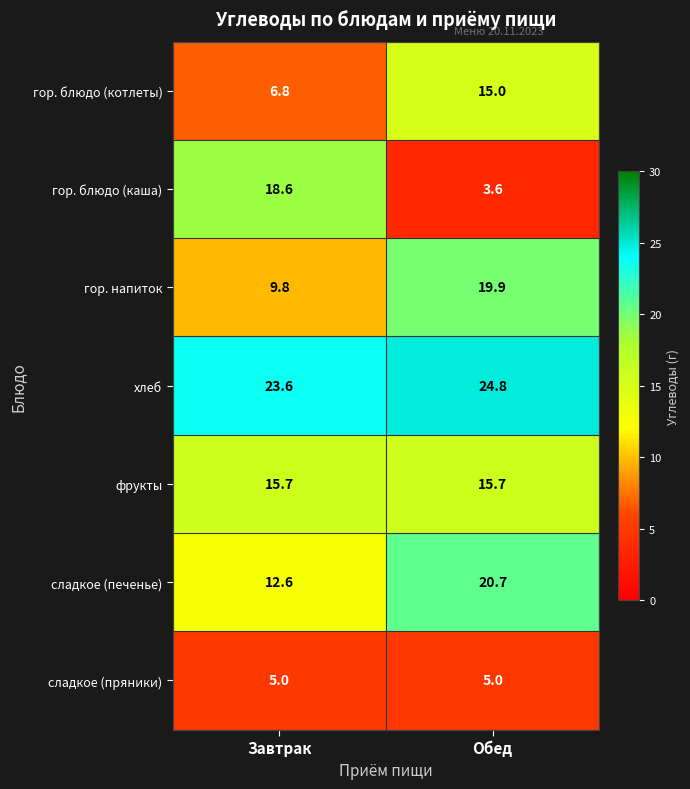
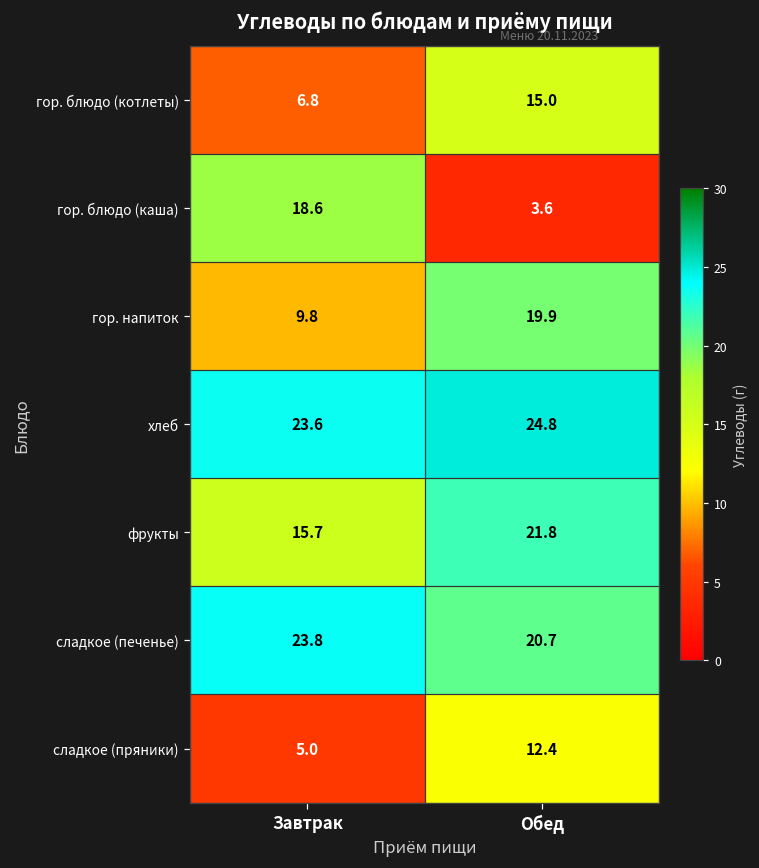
фрукты, Обед: 15.7 -> 21.8
сладкое (печенье), Завтрак: 12.6 -> 23.8
сладкое (пряники), Обед: 5.0 -> 12.4
